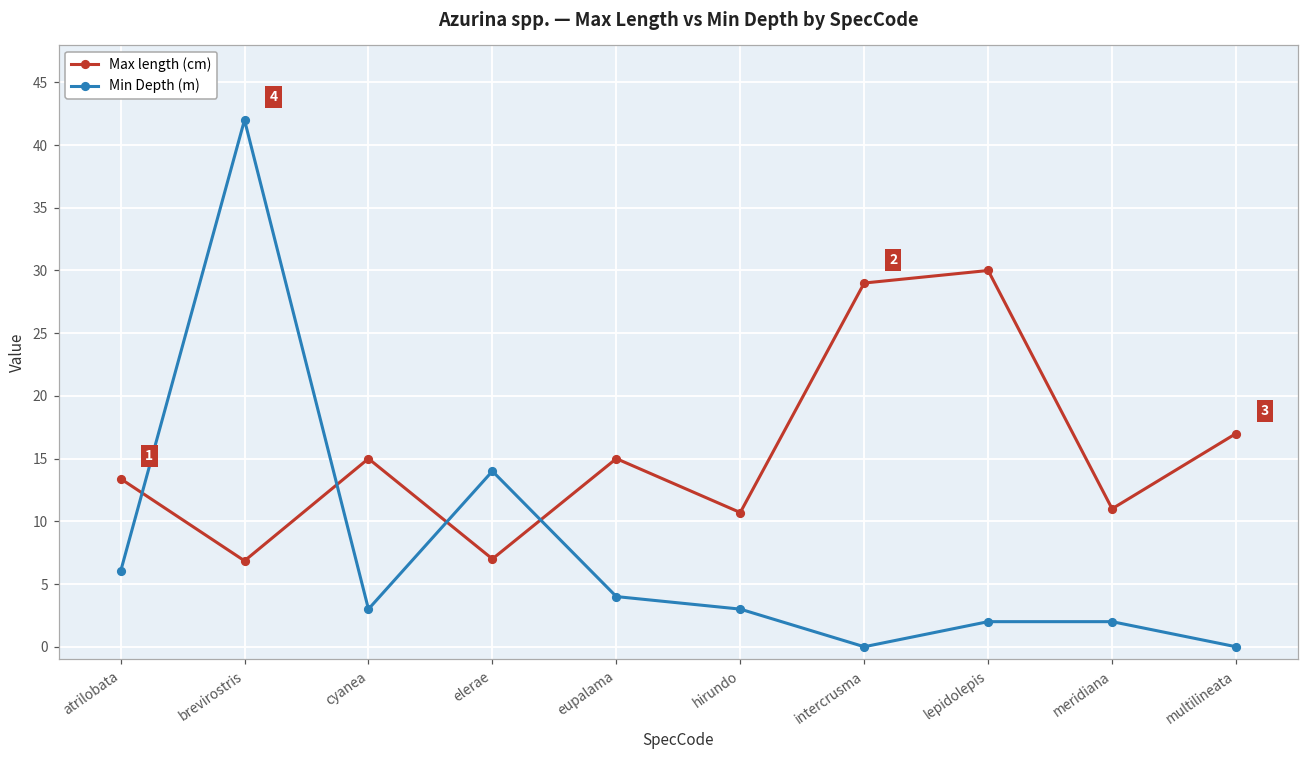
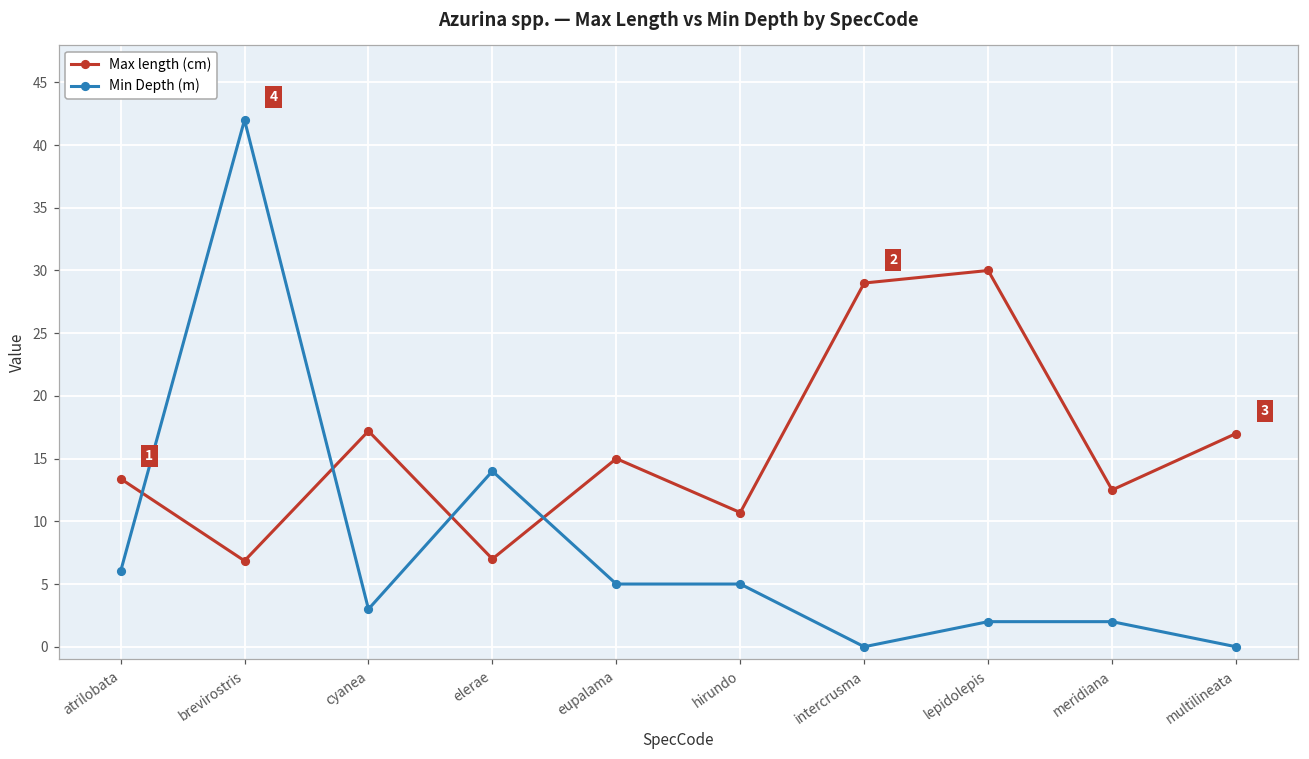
Max length (cm), cyanea: 15.0 -> 17.2
Min Depth (m), eupalama: 4 -> 5
Min Depth (m), hirundo: 3 -> 5
Max length (cm), meridiana: 11.0 -> 12.5
